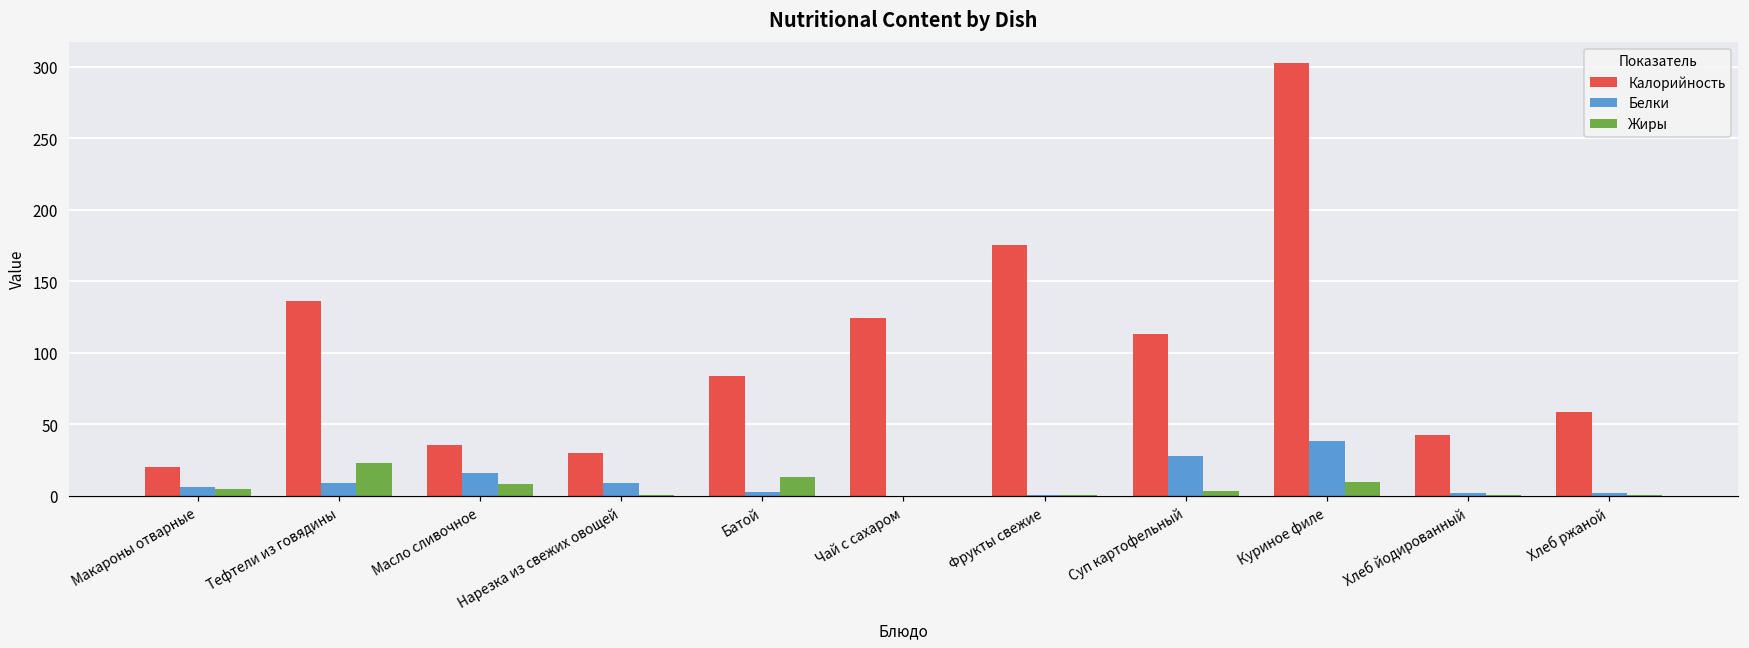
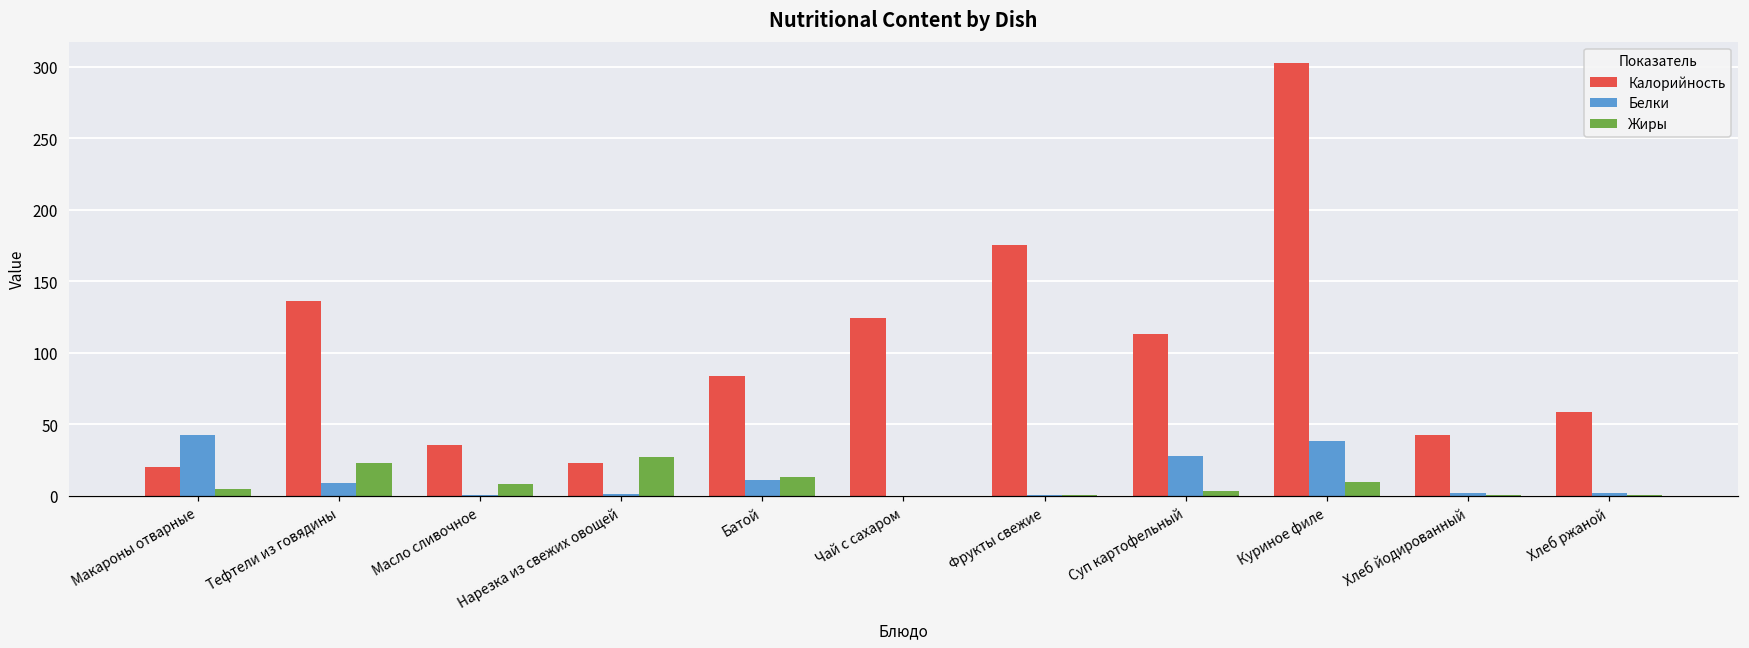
Белки, Макароны отварные: 6 -> 42
Белки, Масло сливочное: 16 -> 0
Калорийность, Нарезка из свежих овощей: 30 -> 23
Белки, Нарезка из свежих овощей: 9 -> 1
Жиры, Нарезка из свежих овощей: 0 -> 27
Белки, Батой: 3 -> 11
